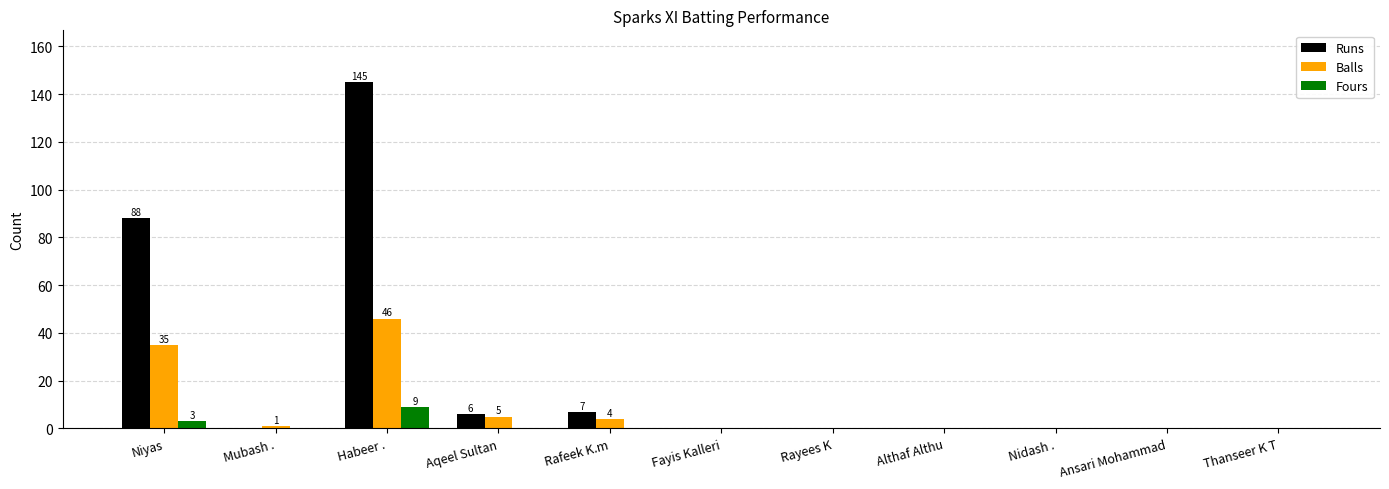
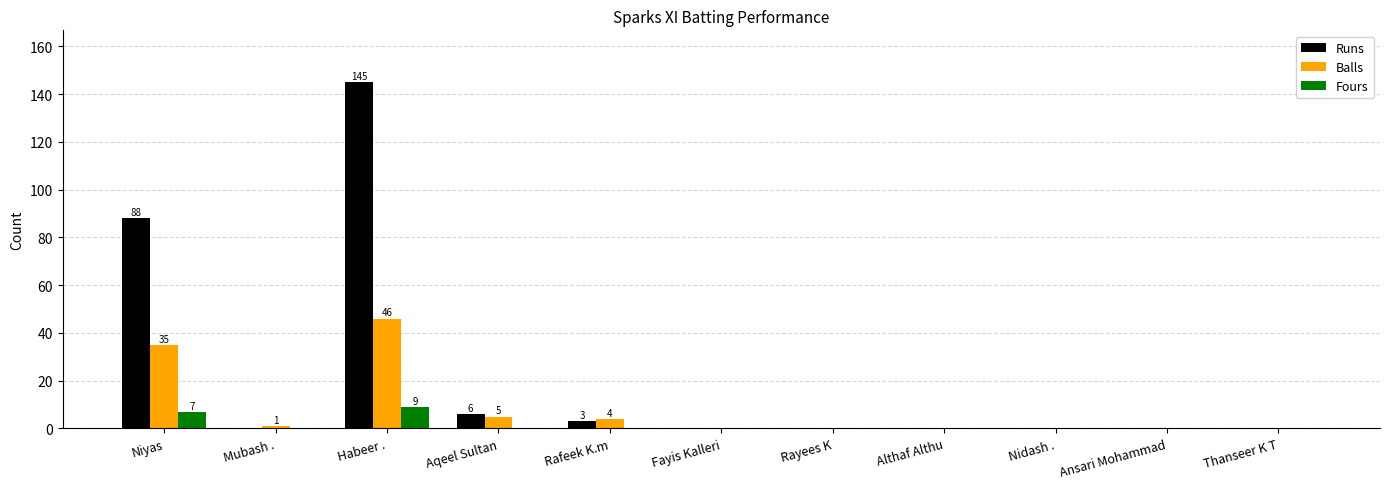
Fours, Niyas: 3 -> 7
Runs, Rafeek K.m: 7 -> 3
